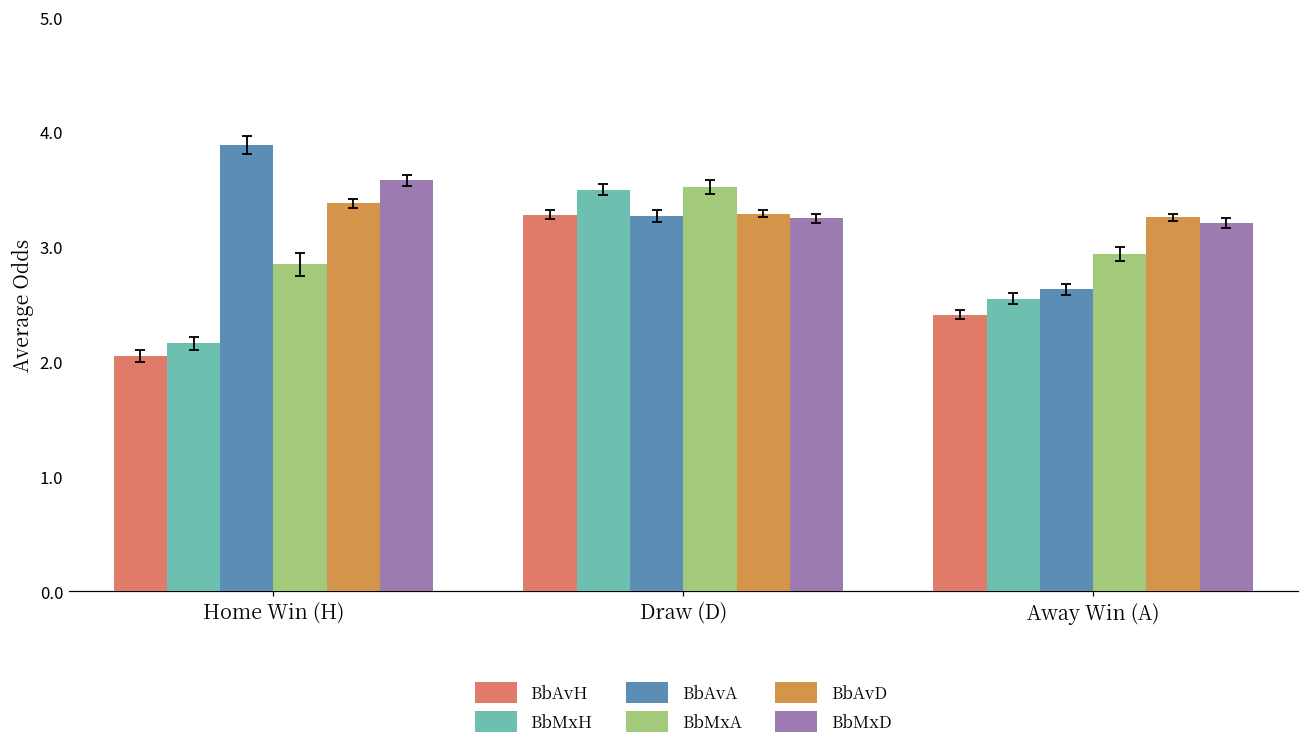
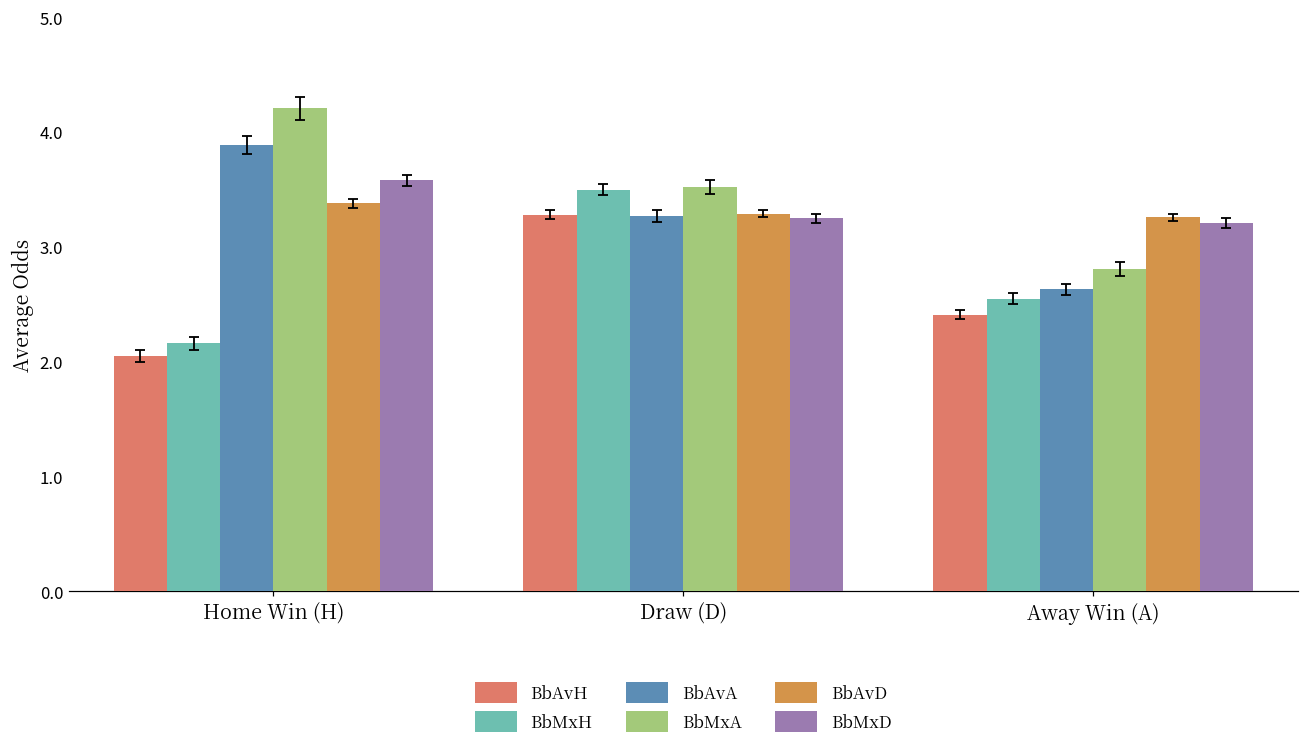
BbMxA, Home Win (H): 2.85 -> 4.21
BbMxA, Away Win (A): 2.94 -> 2.81
